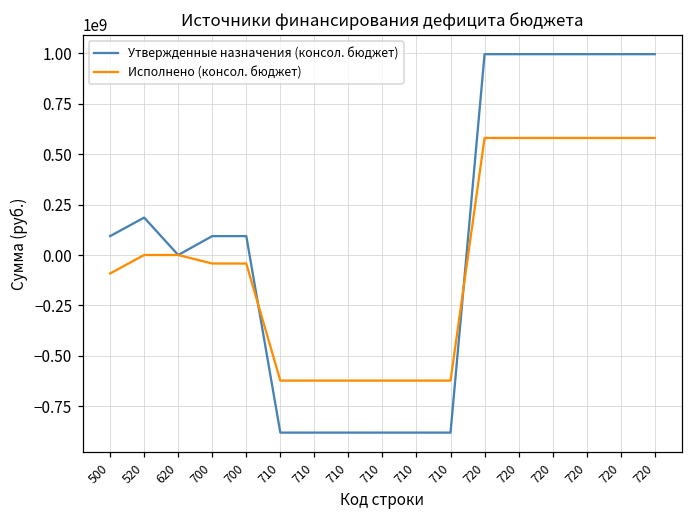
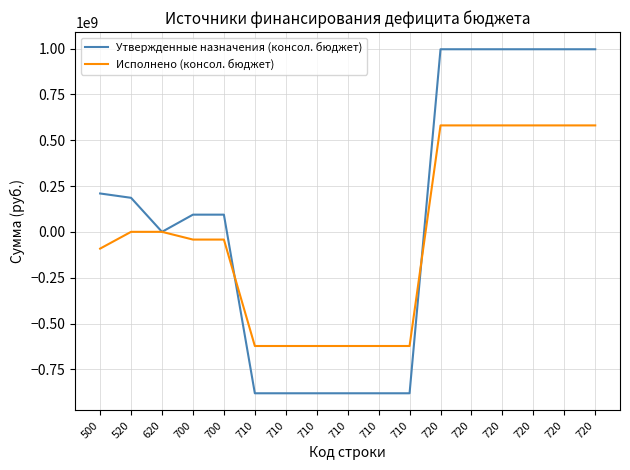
Утвержденные назначения (консол. бюджет), 500: 90000000 -> 210000000
